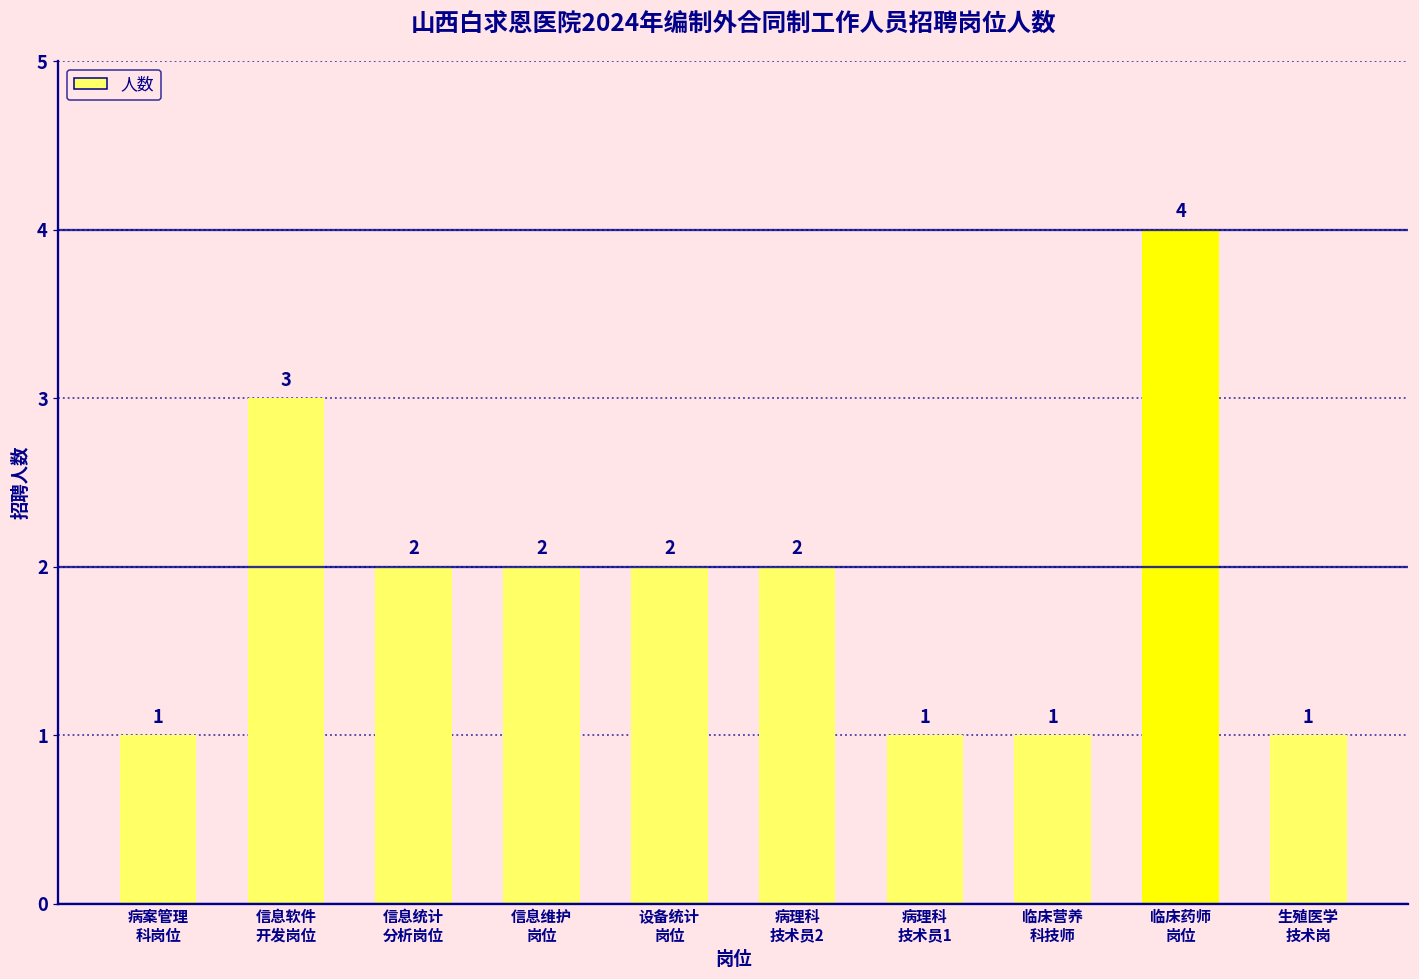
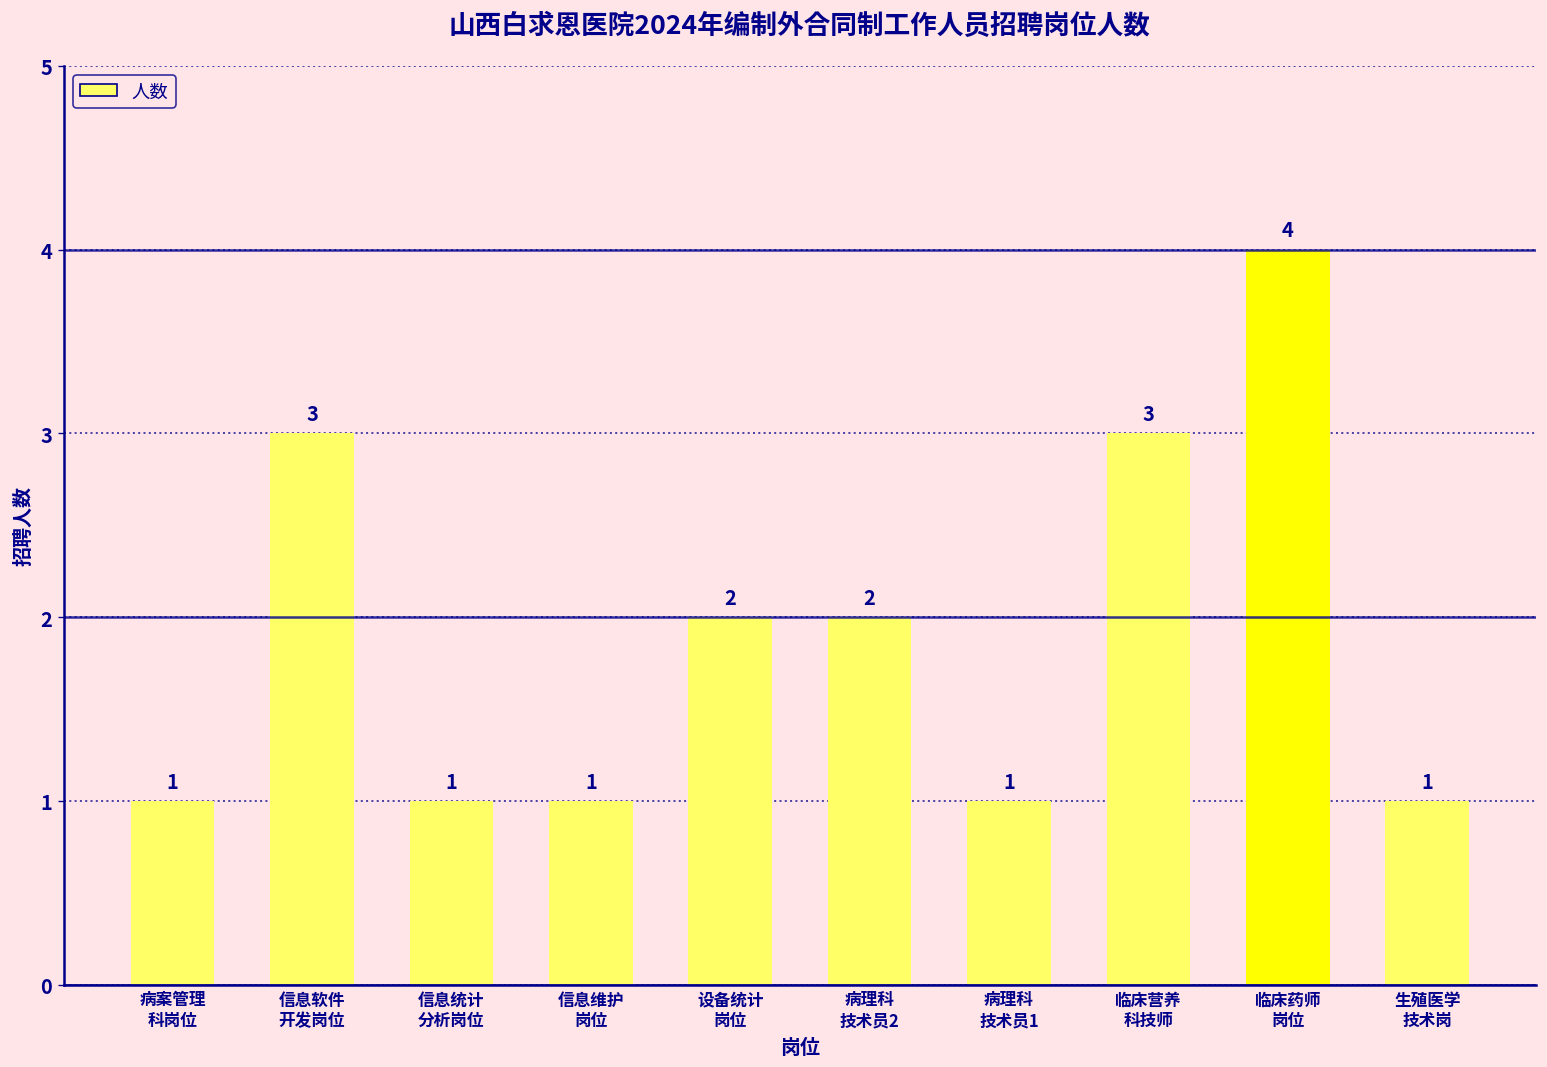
信息统计 分析岗位: 2 -> 1
信息维护 岗位: 2 -> 1
临床营养 科技师: 1 -> 3
